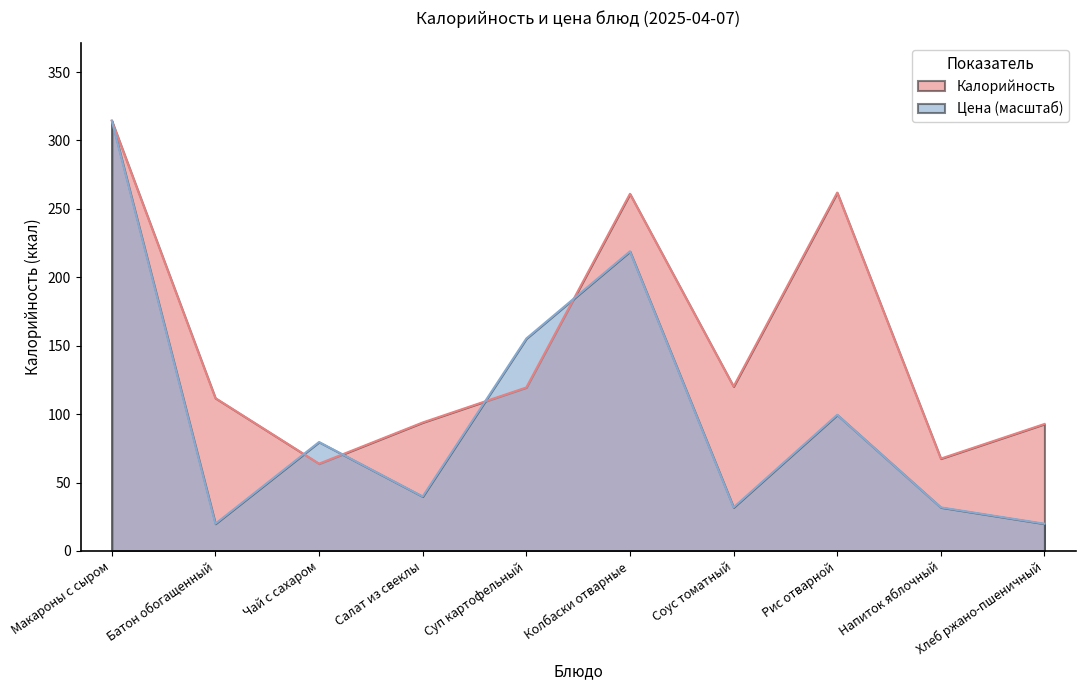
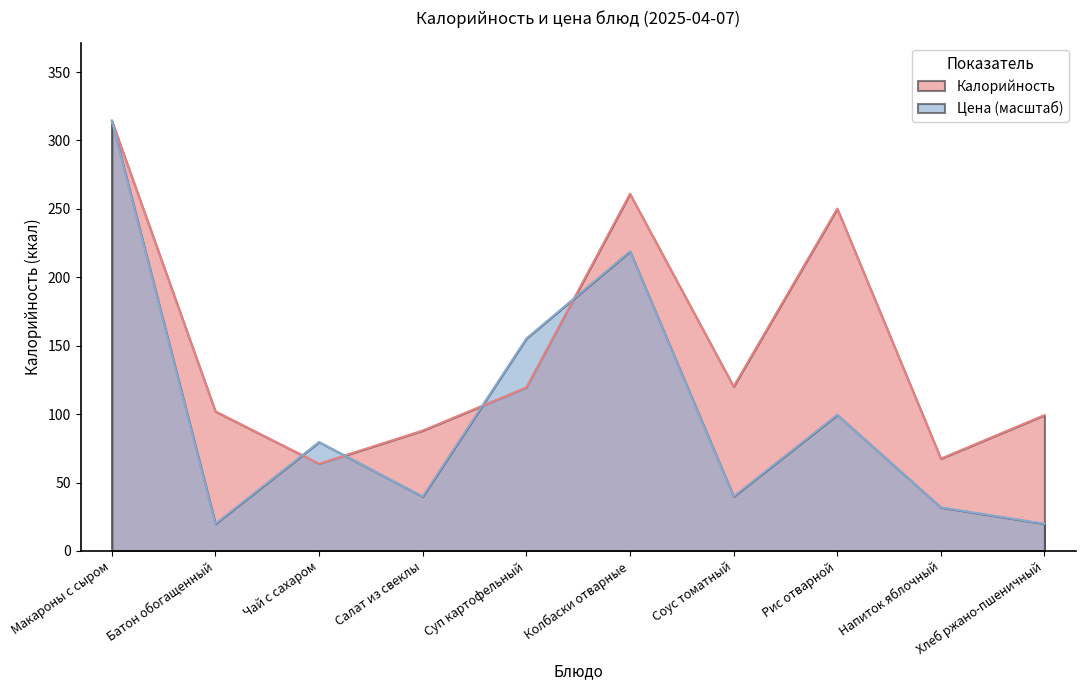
Калорийность, Батон обогащенный: 112 -> 102
Калорийность, Салат из свеклы: 94 -> 88
Цена (масштаб), Соус томатный: 32 -> 40
Калорийность, Рис отварной: 262 -> 250
Калорийность, Хлеб ржано-пшеничный: 93 -> 99
